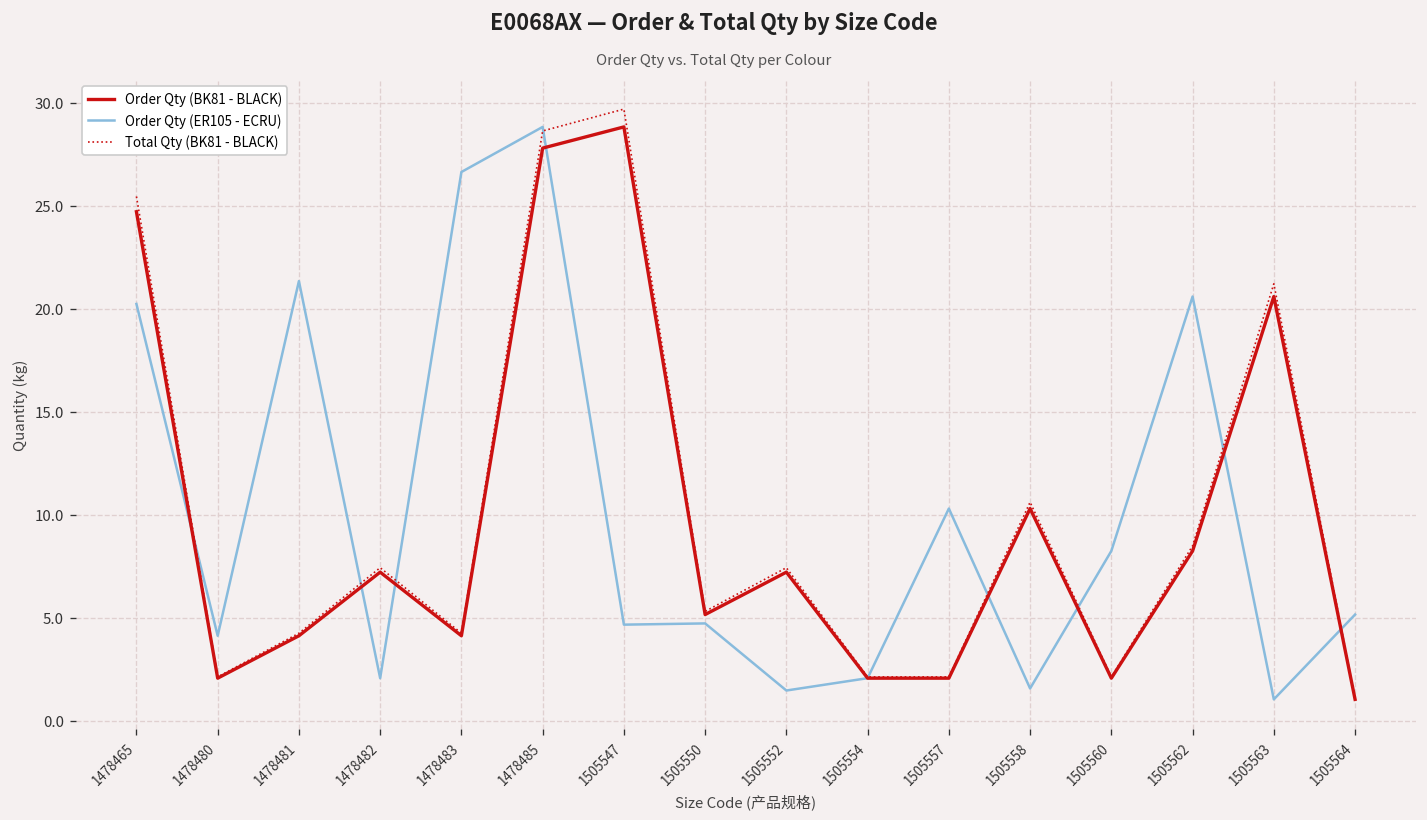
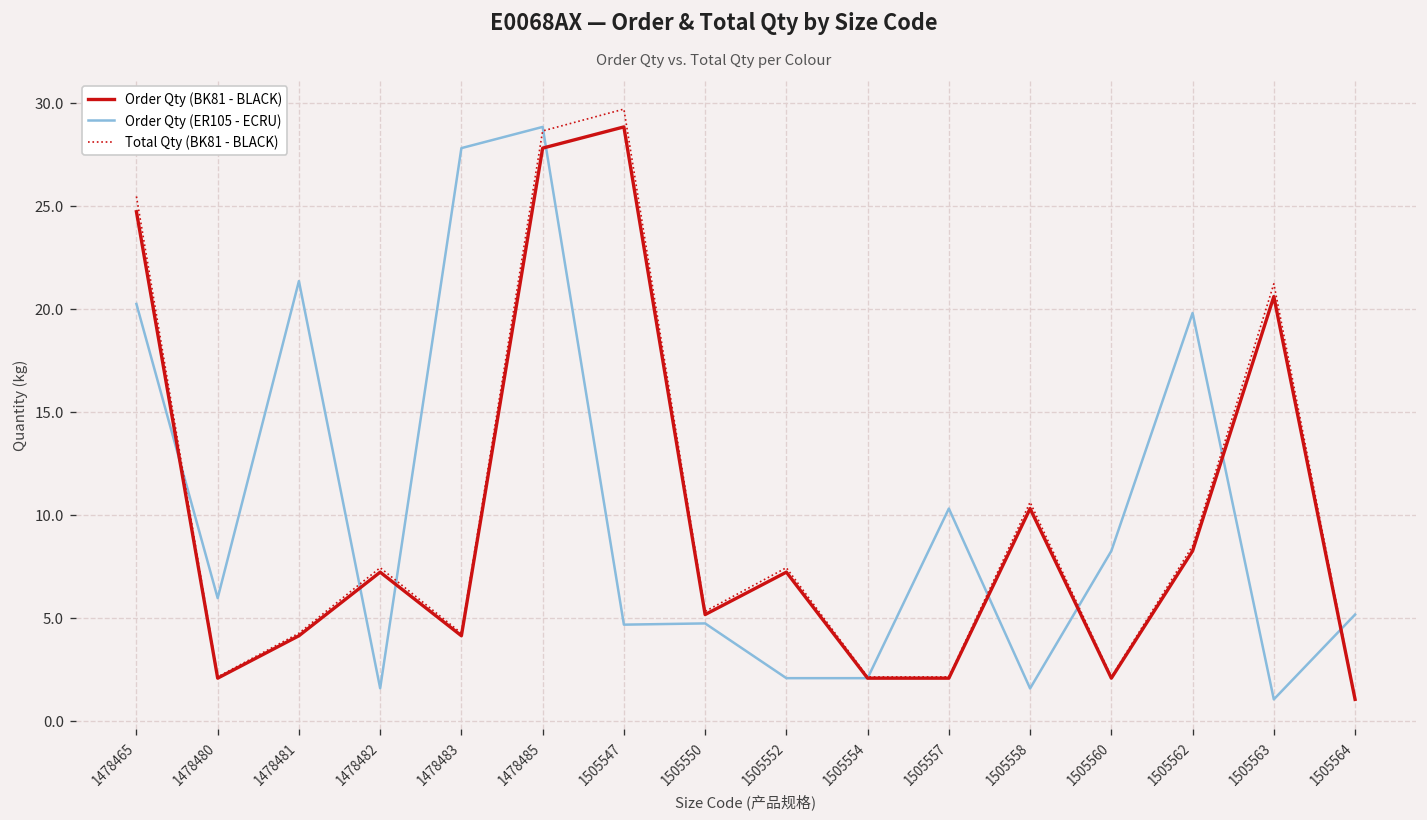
Order Qty (ER105 - ECRU), 1478480: 4.1 -> 6.0
Order Qty (ER105 - ECRU), 1478482: 2.1 -> 1.6
Order Qty (ER105 - ECRU), 1478483: 26.7 -> 27.8
Order Qty (ER105 - ECRU), 1505552: 1.5 -> 2.1
Order Qty (ER105 - ECRU), 1505562: 20.6 -> 19.8
